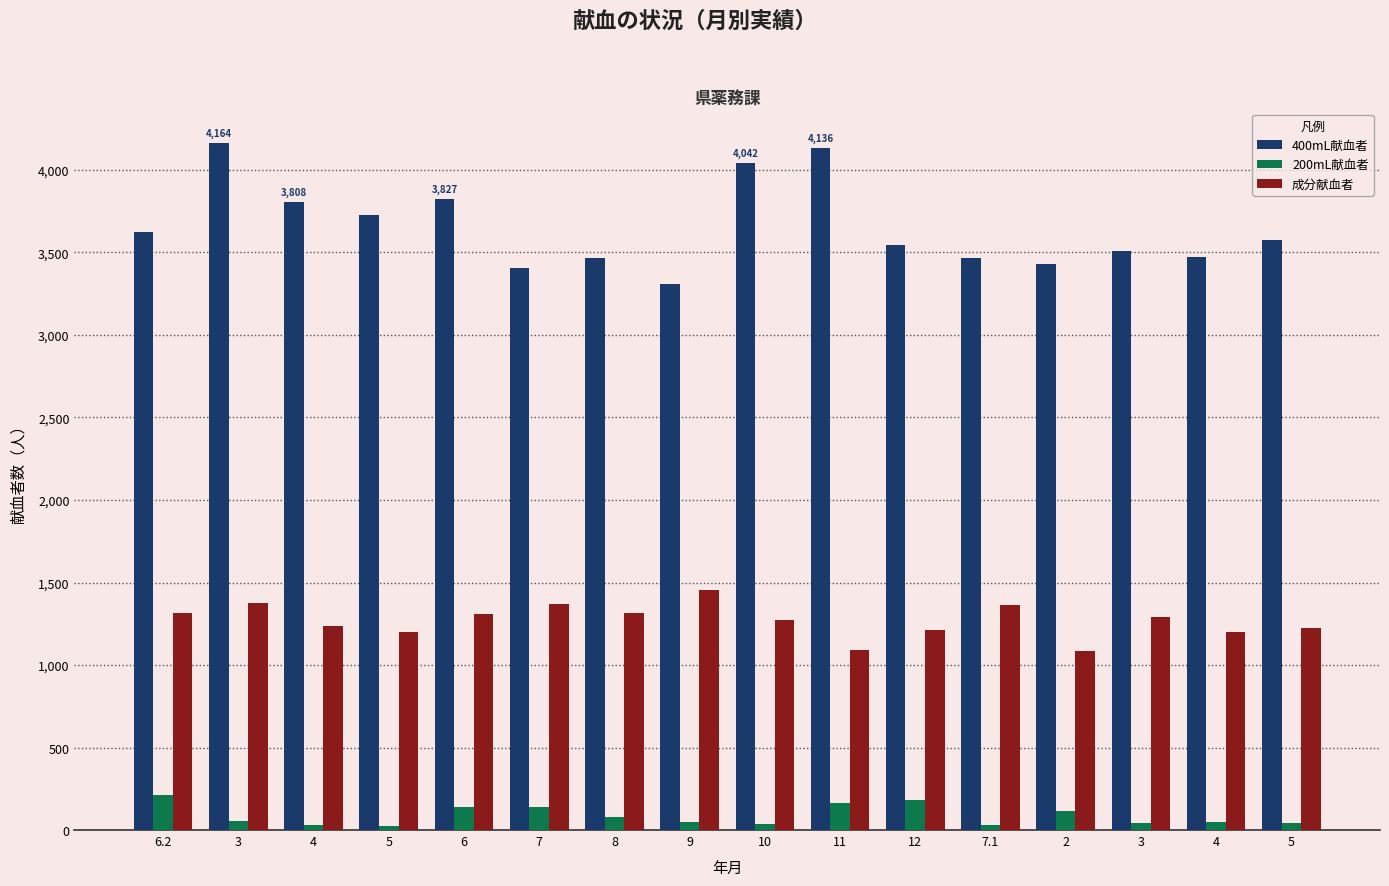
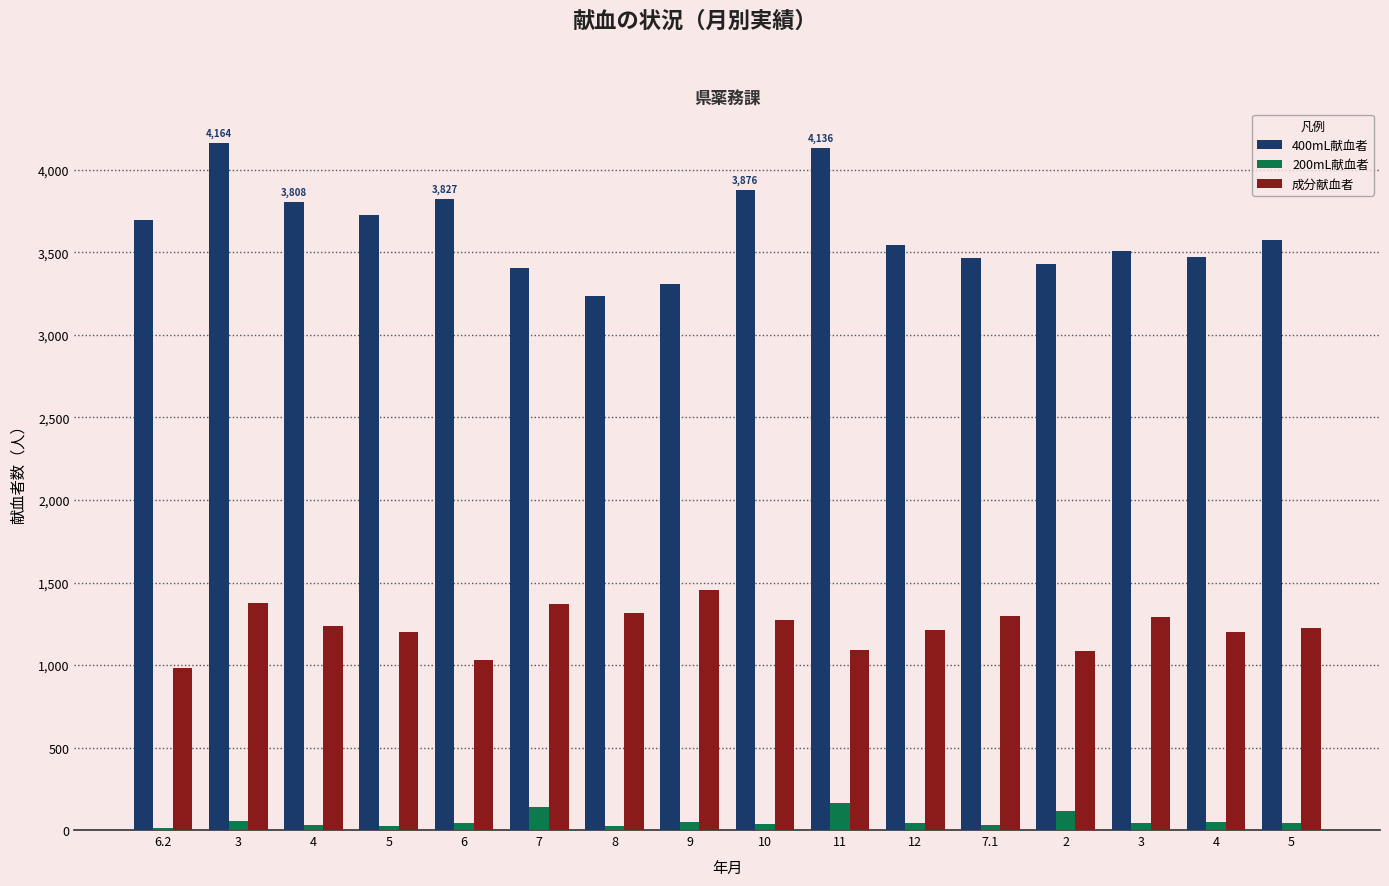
400mL献血者, 6.2: 3,630 -> 3,700
200mL献血者, 6.2: 210 -> 20
成分献血者, 6.2: 1,320 -> 980
200mL献血者, 6: 140 -> 40
成分献血者, 6: 1,310 -> 1,030
400mL献血者, 8: 3,470 -> 3,240
200mL献血者, 8: 80 -> 30
400mL献血者, 10: 4,042 -> 3,876
200mL献血者, 12: 180 -> 40
成分献血者, 7.1: 1,370 -> 1,300
